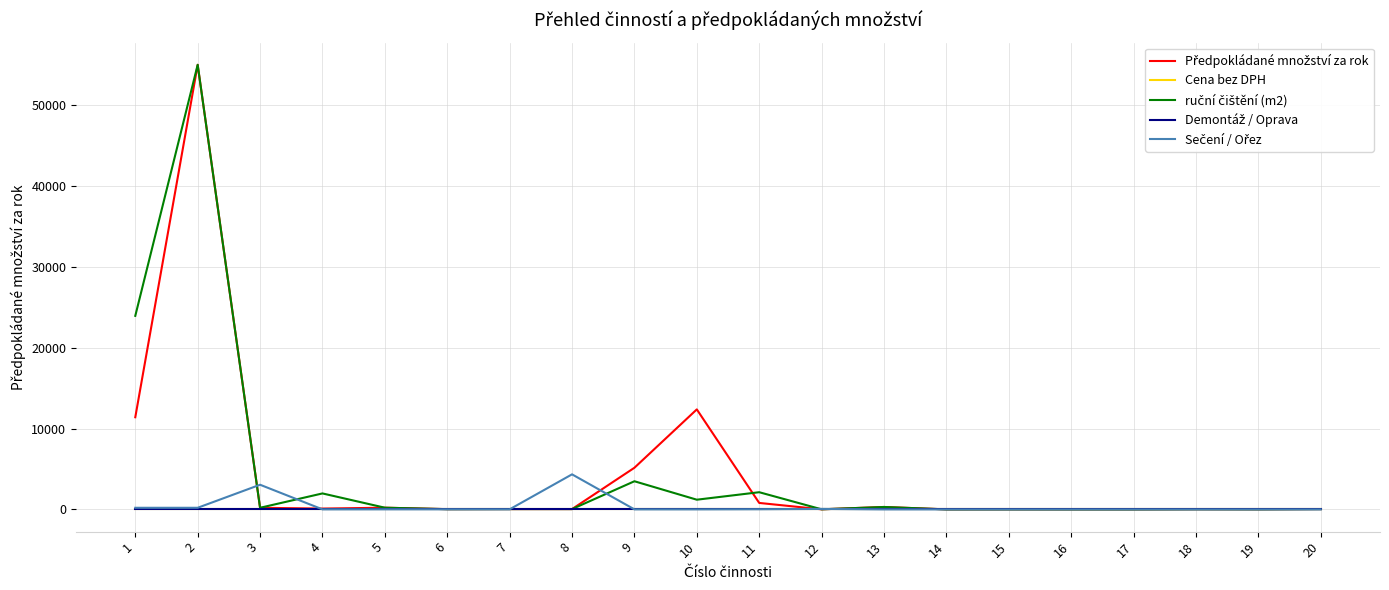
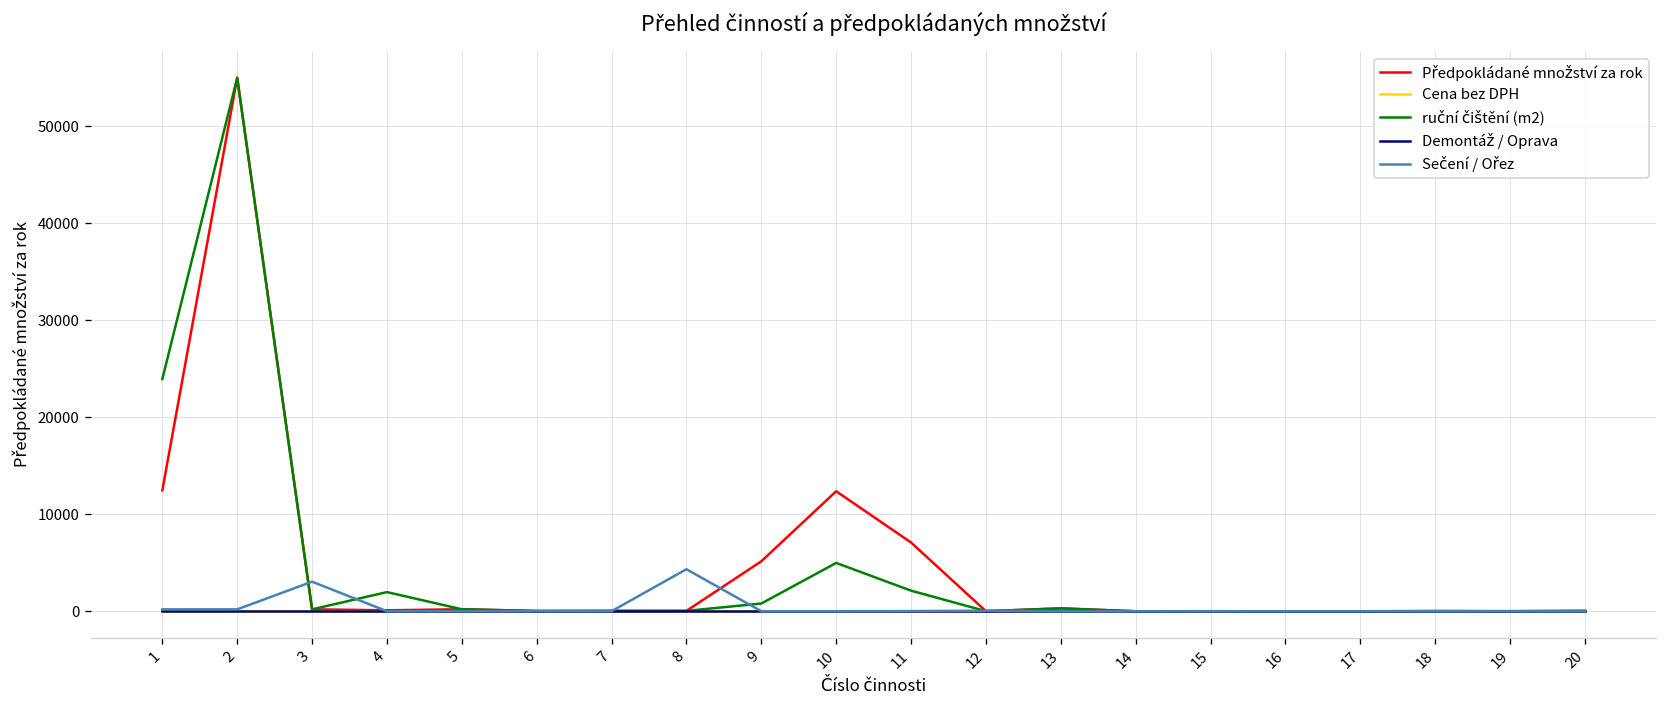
Předpokládané množství za rok, 1: 11000 -> 12000
ruční čištění (m2), 9: 3000 -> 1000
ruční čištění (m2), 10: 1000 -> 5000
Předpokládané množství za rok, 11: 1000 -> 7000
